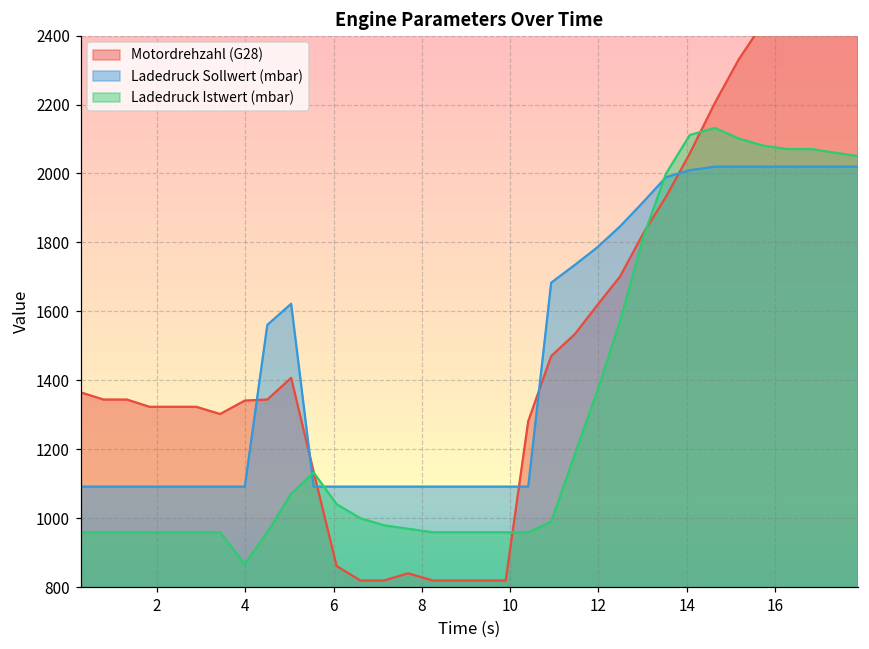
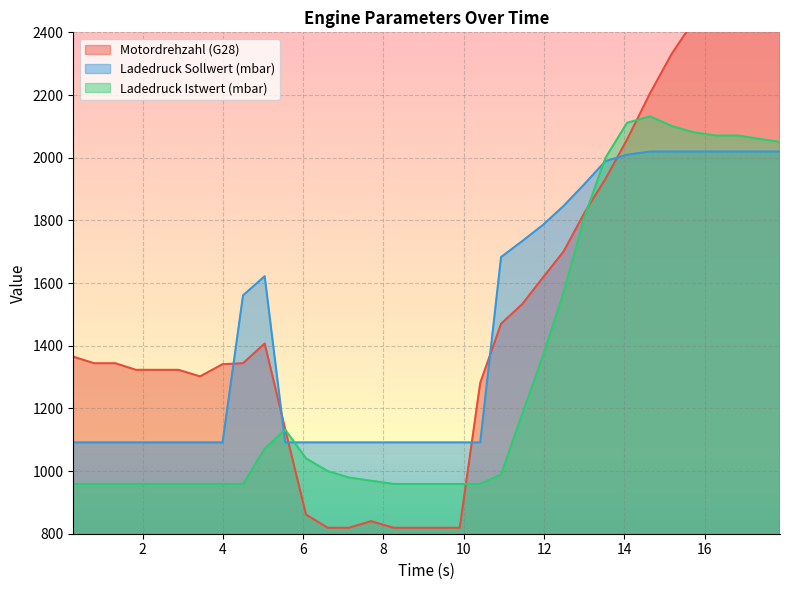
Ladedruck Istwert (mbar), 4: 870 -> 960
